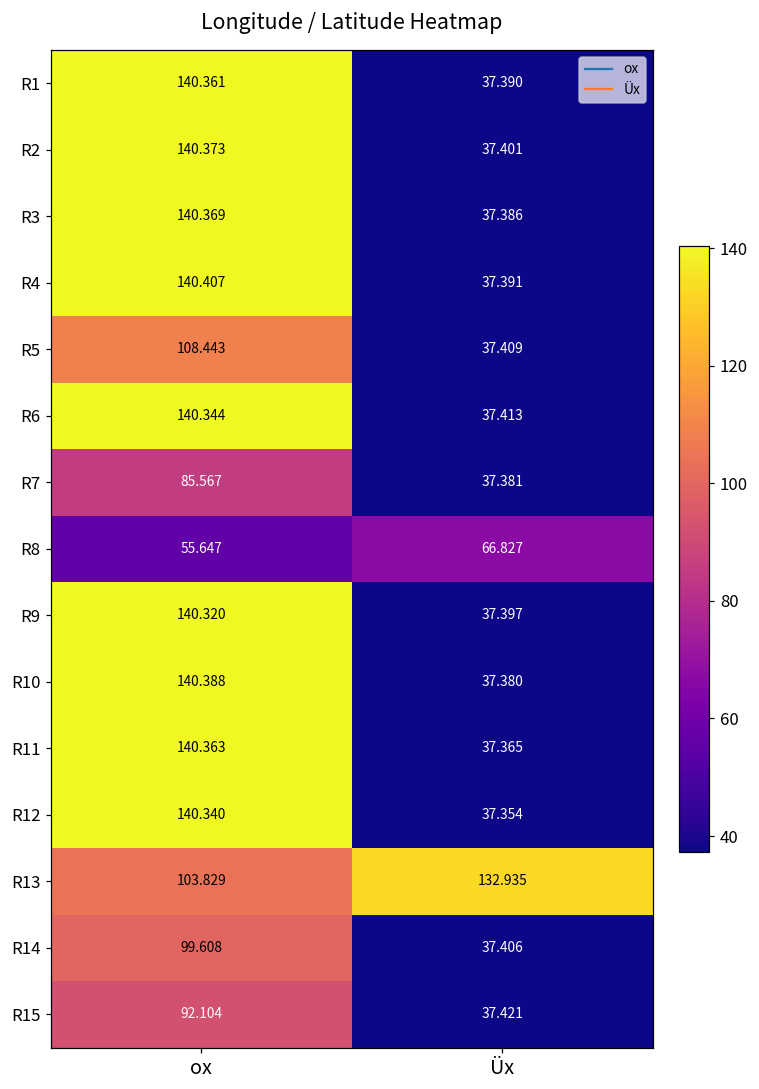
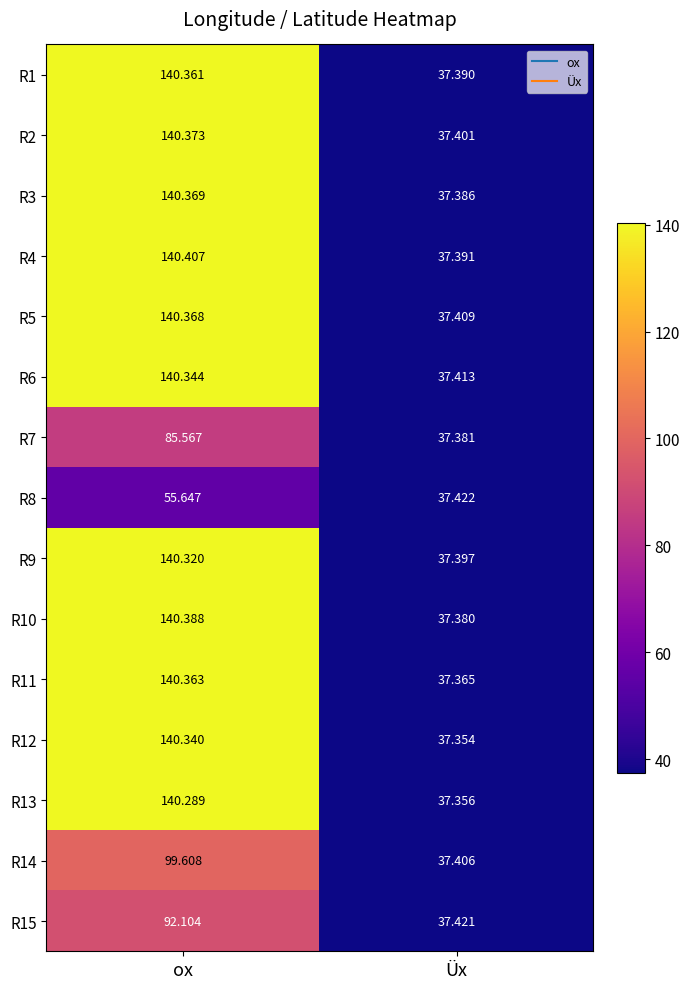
R5, ox: 108.443 -> 140.368
R8, Üx: 66.827 -> 37.422
R13, ox: 103.829 -> 140.289
R13, Üx: 132.935 -> 37.356
